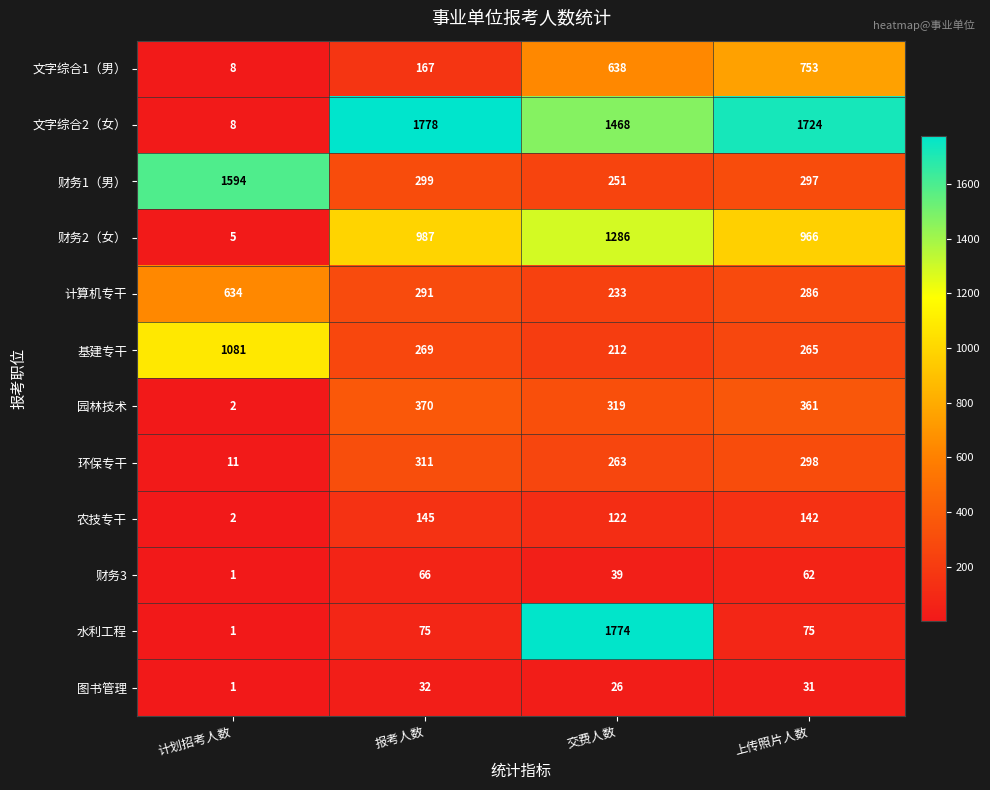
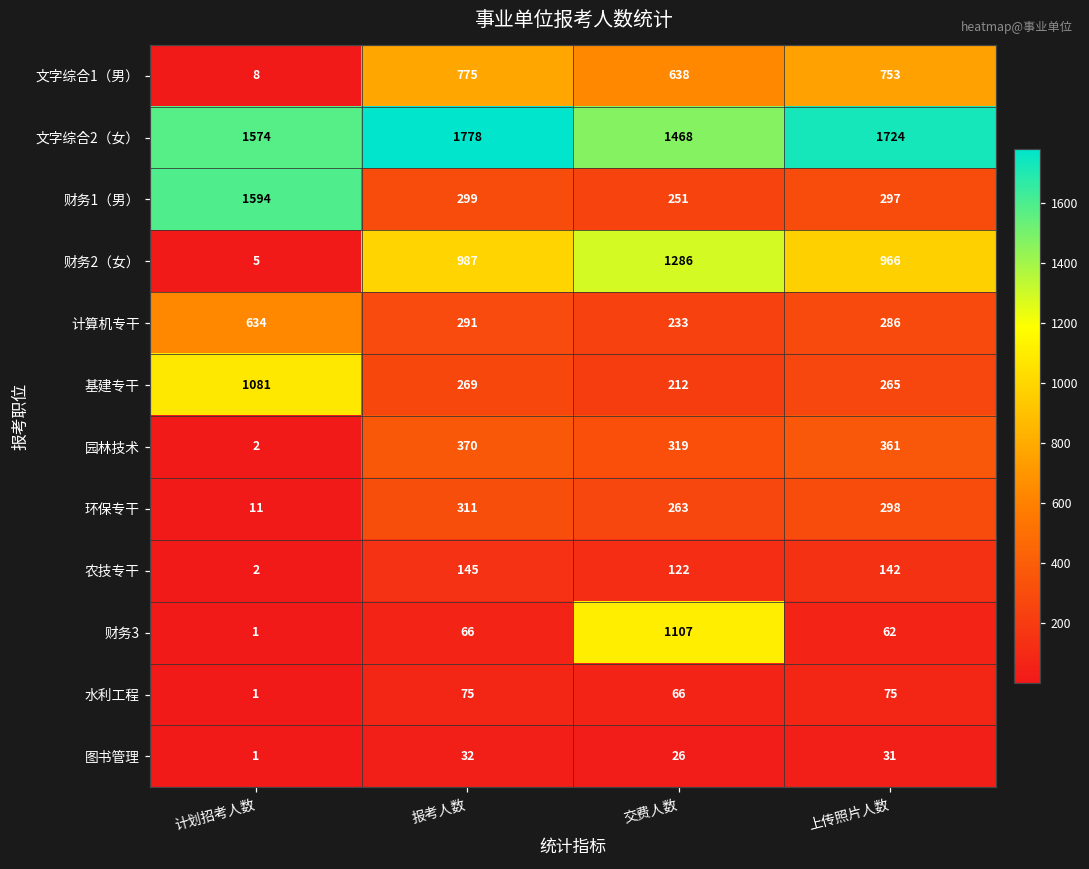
文字综合1（男）, 报考人数: 167 -> 775
文字综合2（女）, 计划招考人数: 8 -> 1574
财务3, 交费人数: 39 -> 1107
水利工程, 交费人数: 1774 -> 66
